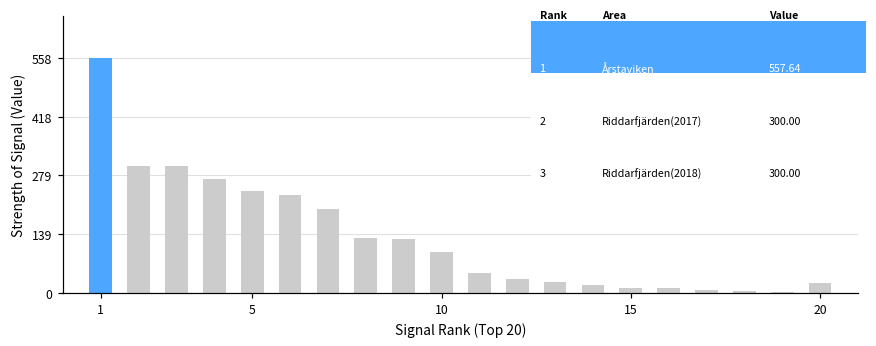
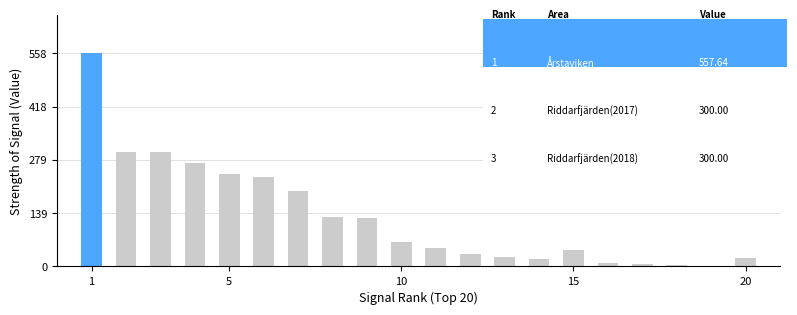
10: 100 -> 60
15: 10 -> 40
